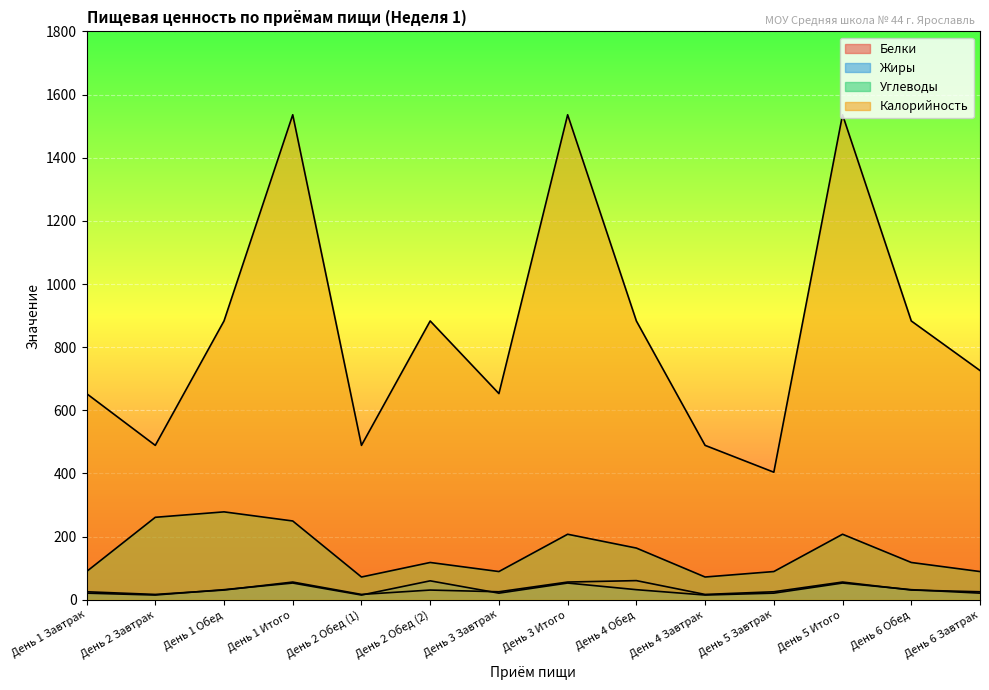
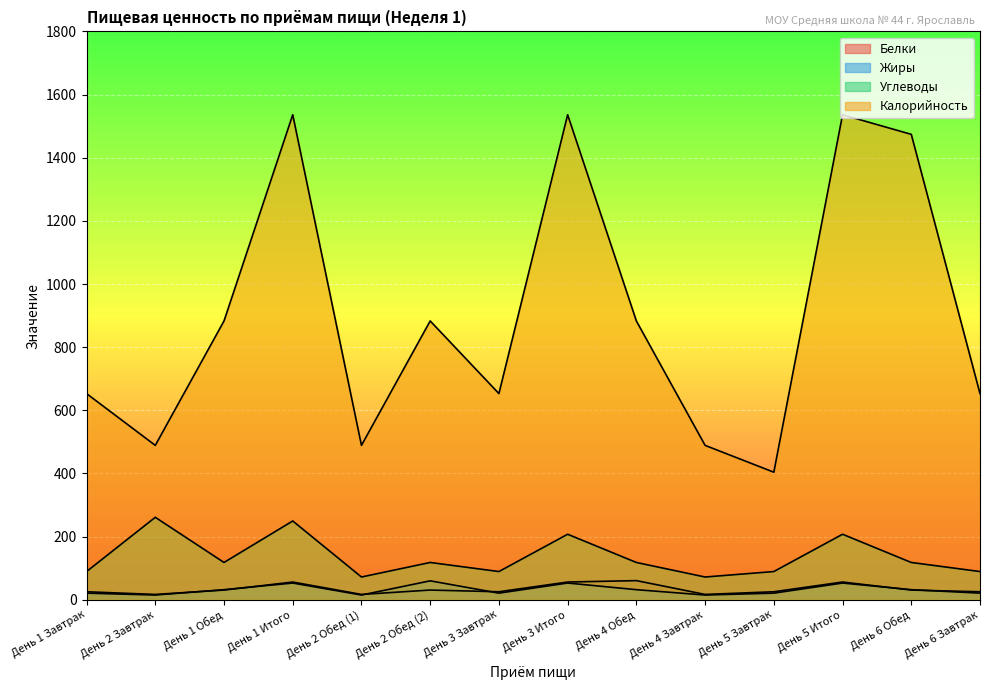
Углеводы, День 1 Обед: 280 -> 120
Углеводы, День 4 Обед: 160 -> 120
Калорийность, День 6 Обед: 880 -> 1470
Калорийность, День 6 Завтрак: 730 -> 650
